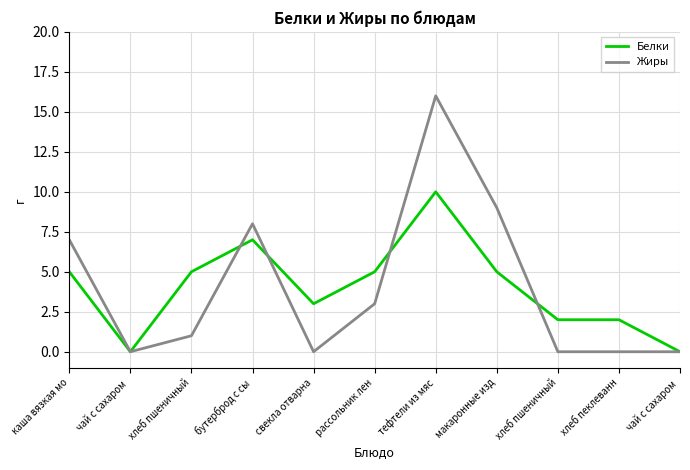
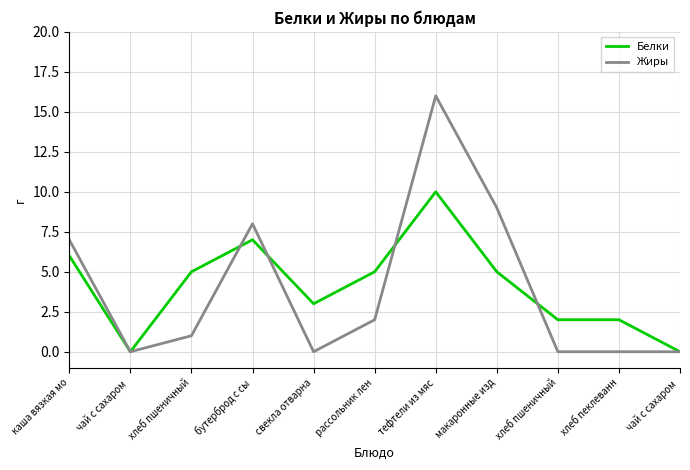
Белки, каша вязкая мо: 5 -> 6
Жиры, рассольник лен: 3 -> 2
